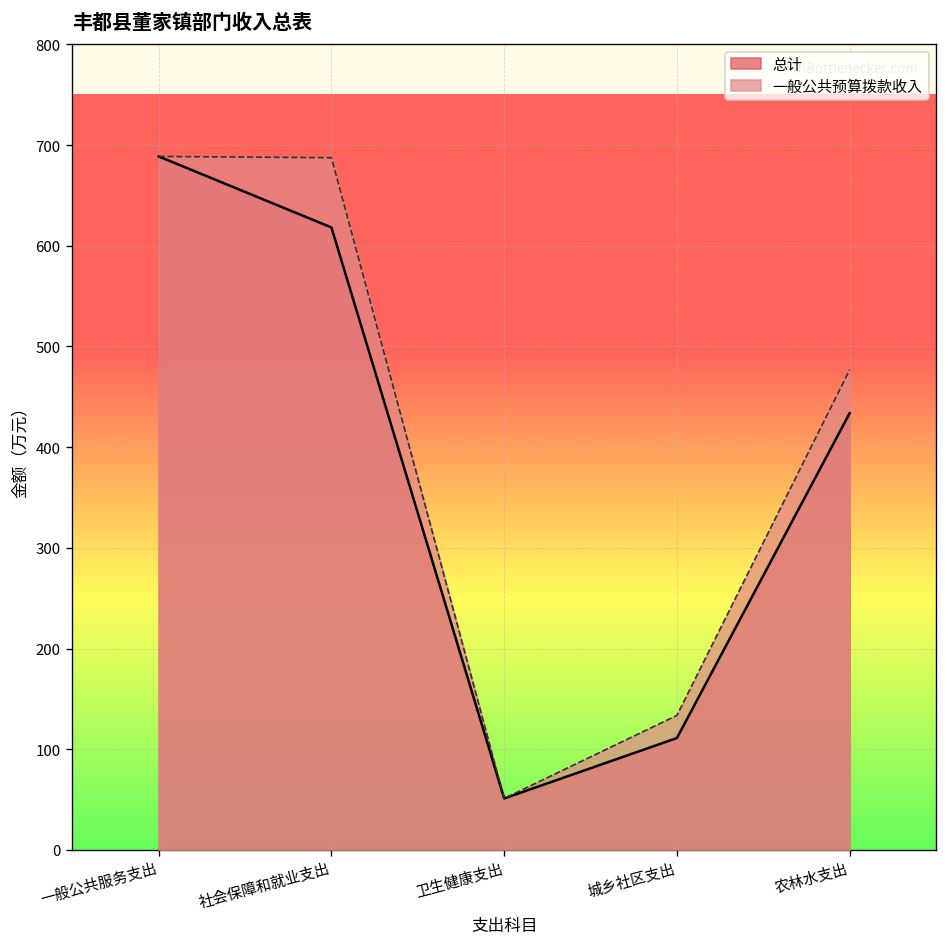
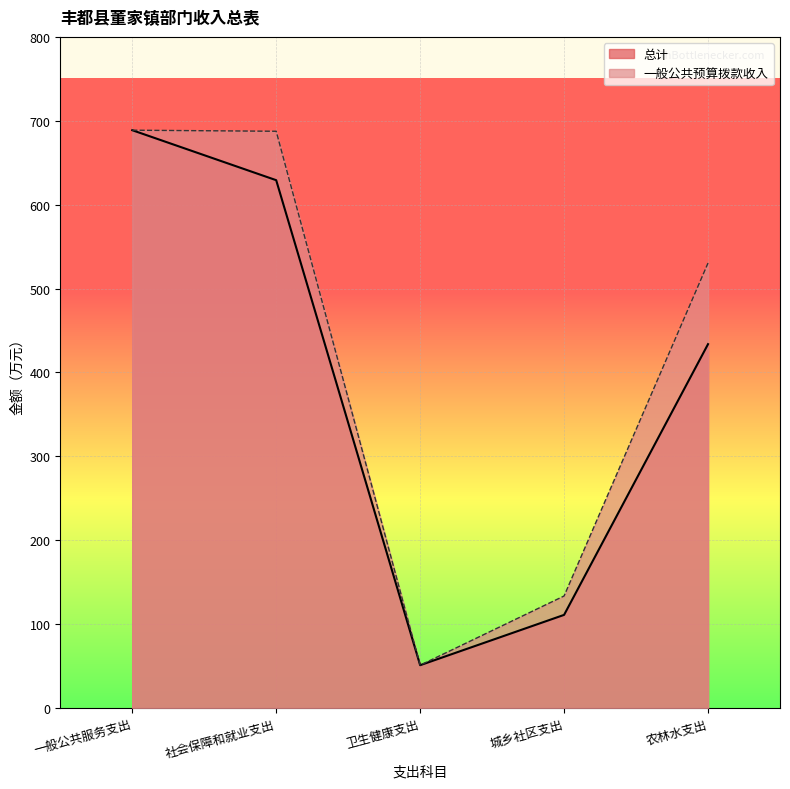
总计, 社会保障和就业支出: 620 -> 630
一般公共预算拨款收入, 农林水支出: 480 -> 530
